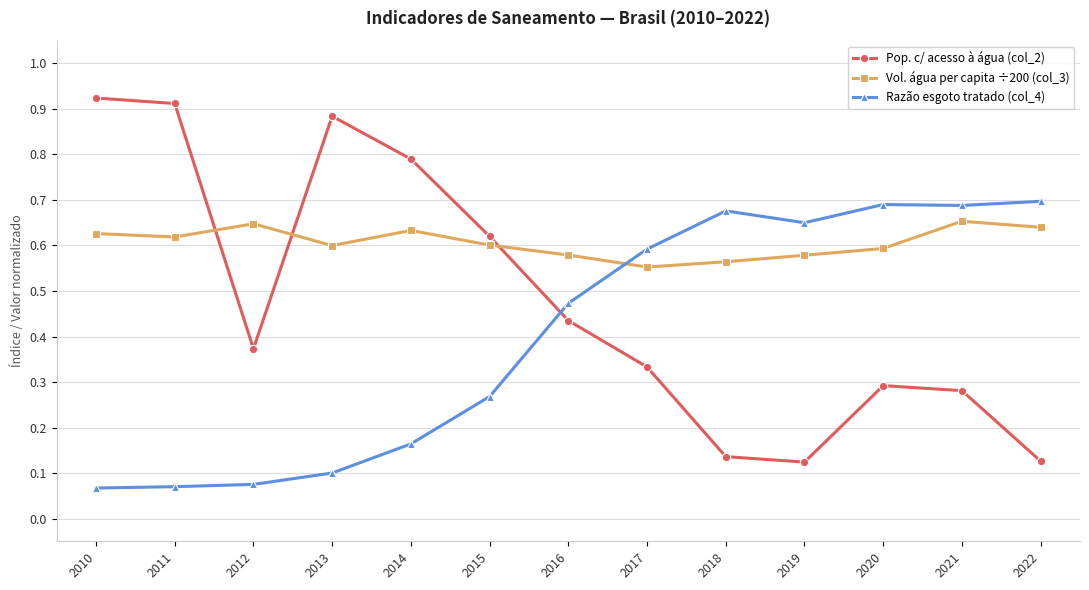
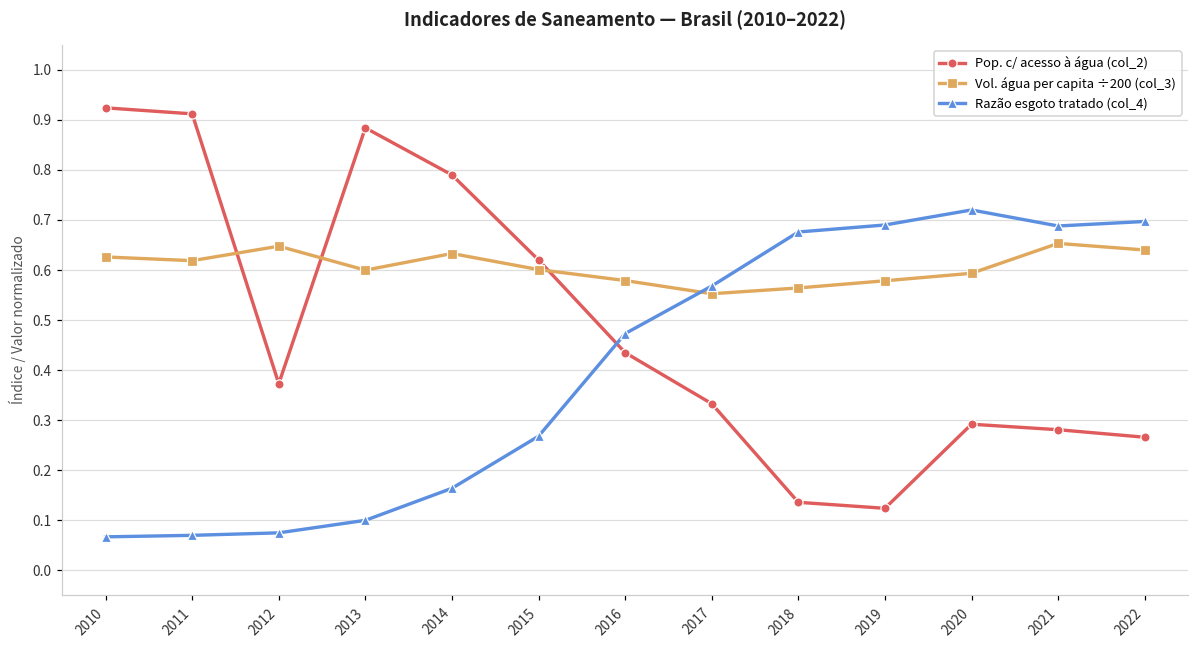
Razão esgoto tratado (col_4), 2017: 0.59 -> 0.57
Razão esgoto tratado (col_4), 2019: 0.65 -> 0.69
Razão esgoto tratado (col_4), 2020: 0.69 -> 0.72
Pop. c/ acesso à água (col_2), 2022: 0.13 -> 0.27
